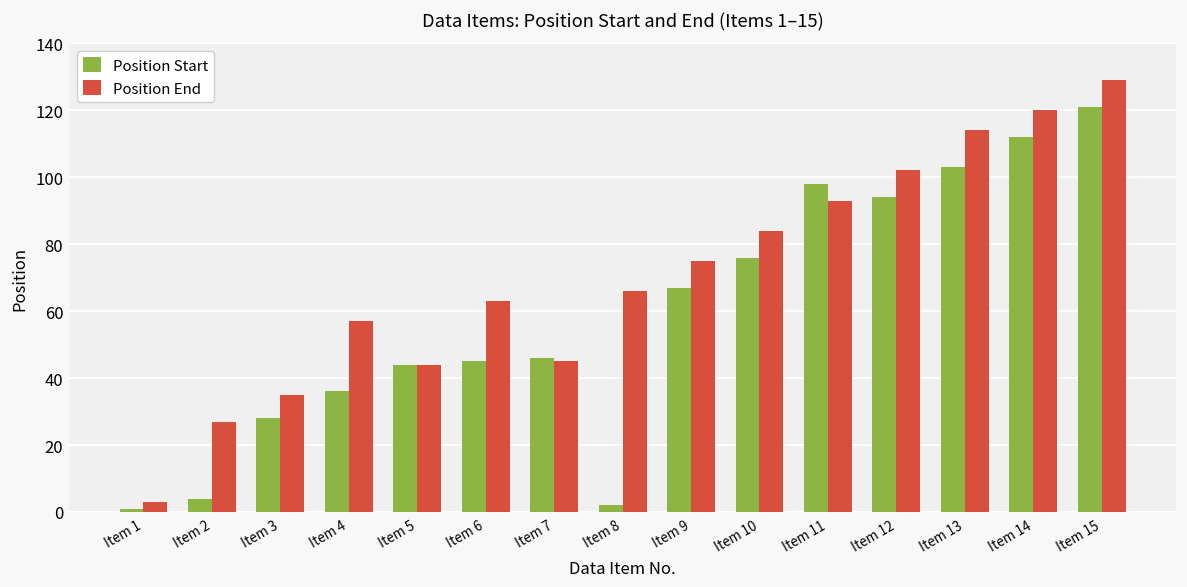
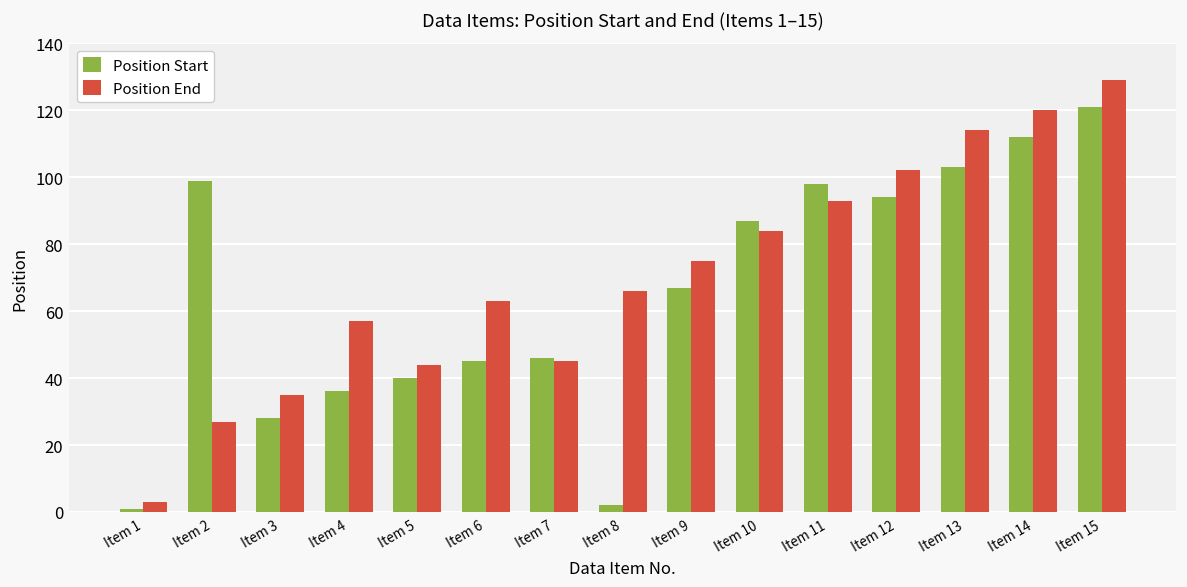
Position Start, Item 2: 4 -> 99
Position Start, Item 5: 44 -> 40
Position Start, Item 10: 76 -> 87
